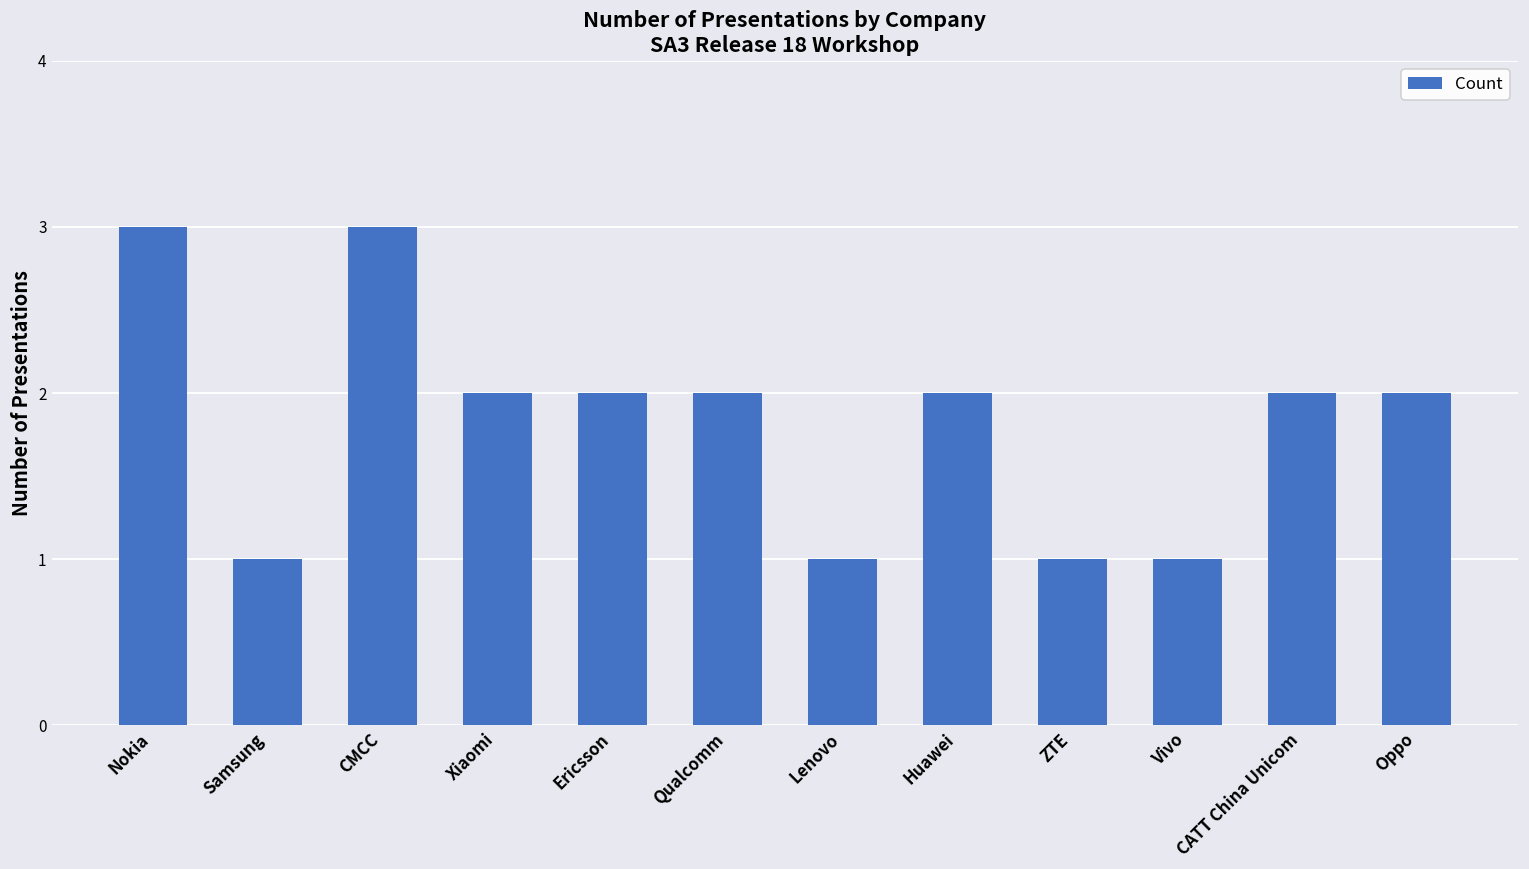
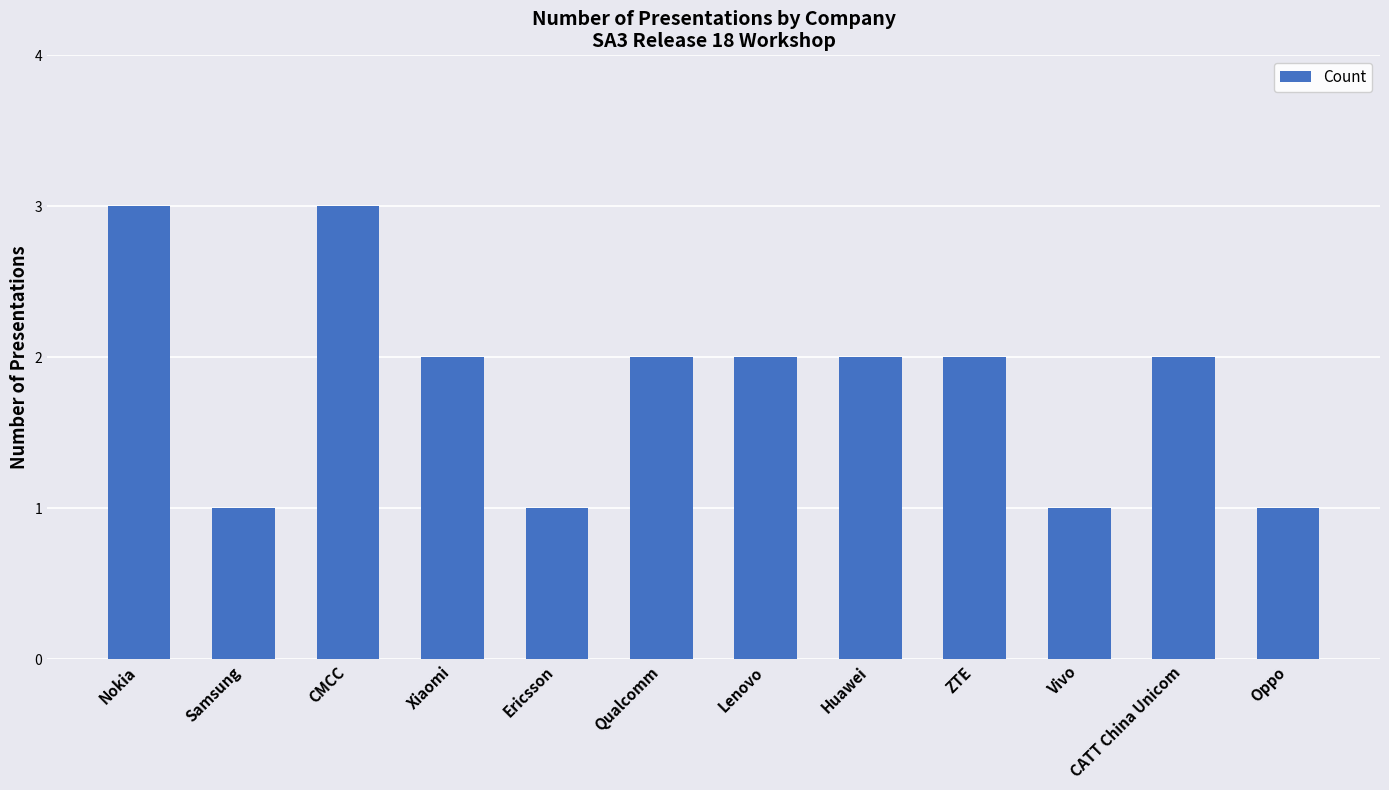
Ericsson: 2 -> 1
Lenovo: 1 -> 2
ZTE: 1 -> 2
Oppo: 2 -> 1
